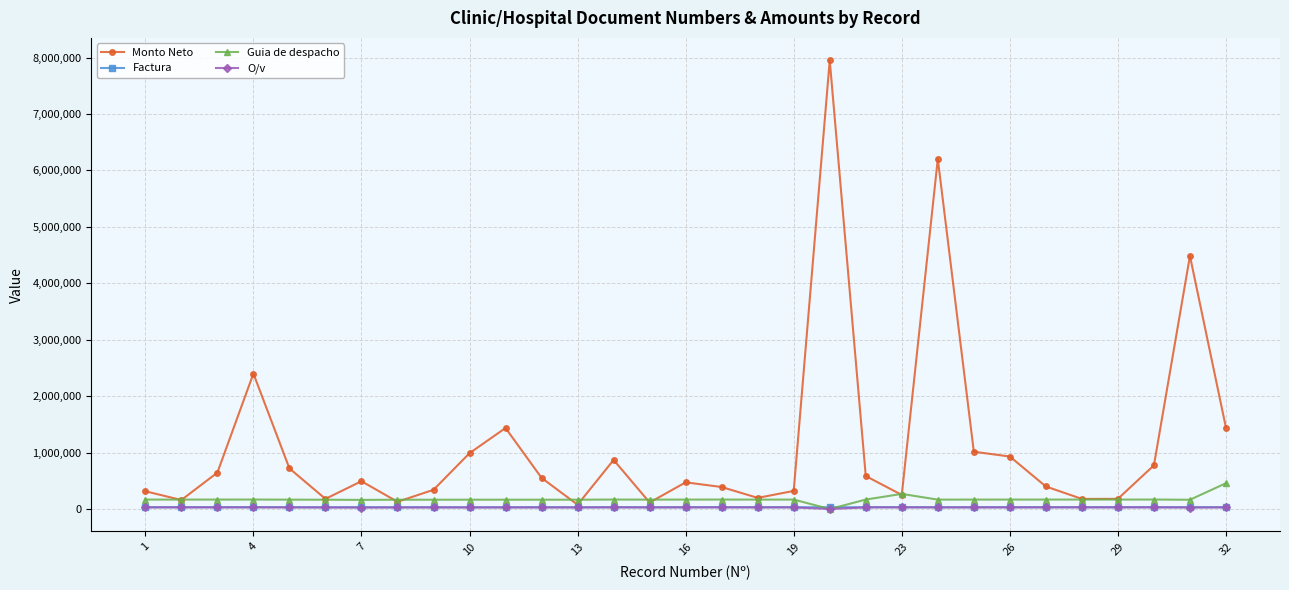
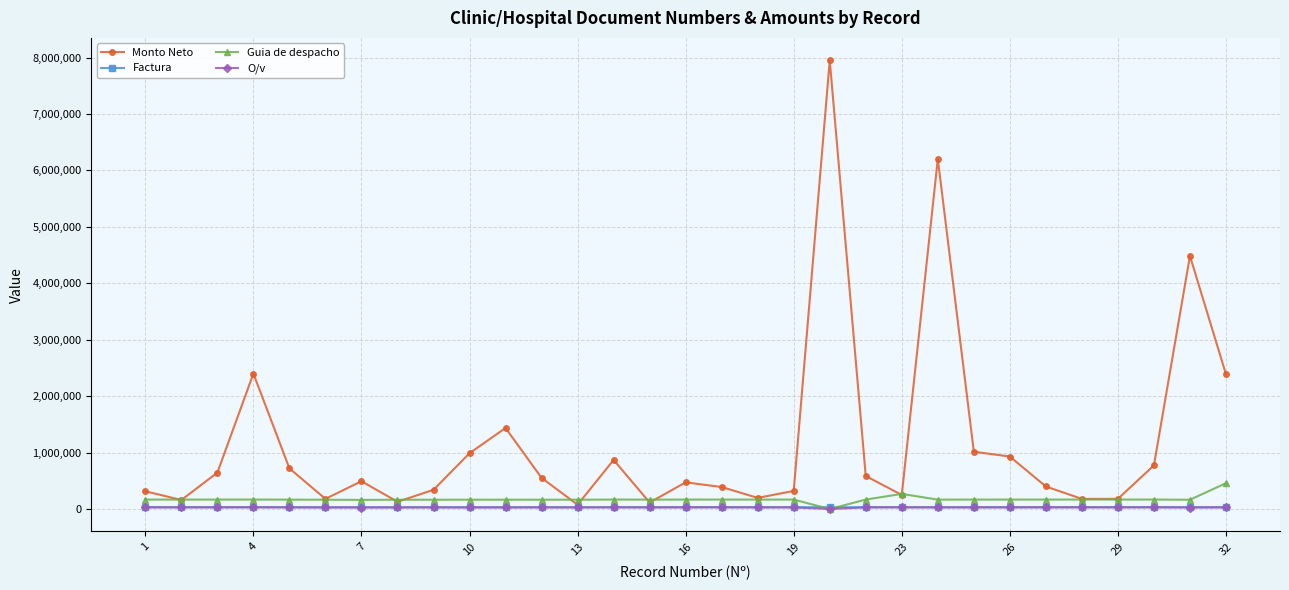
Monto Neto, 32: 1,400,000 -> 2,400,000
